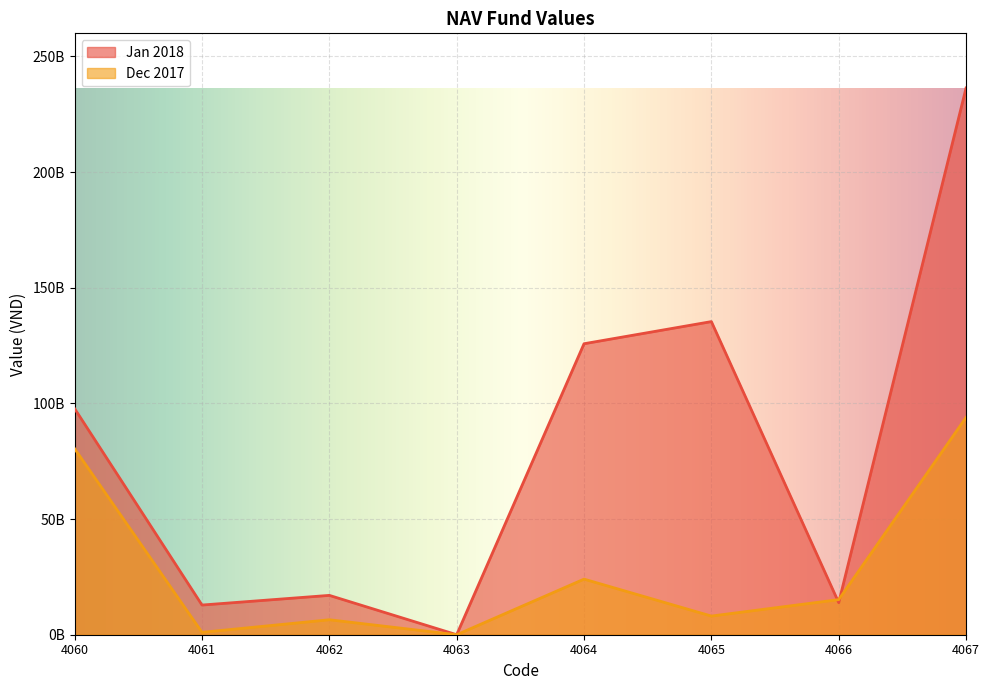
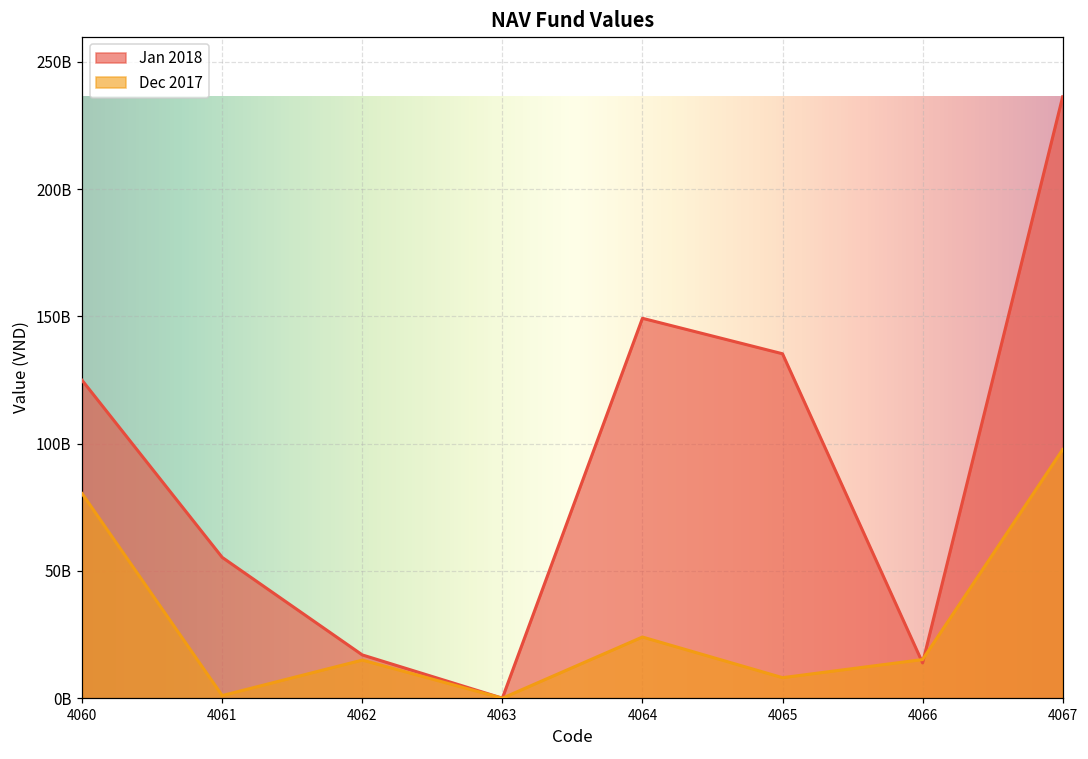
Jan 2018, 4060: 98000000000 -> 125000000000
Jan 2018, 4061: 13000000000 -> 55000000000
Dec 2017, 4062: 6000000000 -> 15000000000
Jan 2018, 4064: 126000000000 -> 149000000000
Dec 2017, 4067: 94000000000 -> 98000000000
